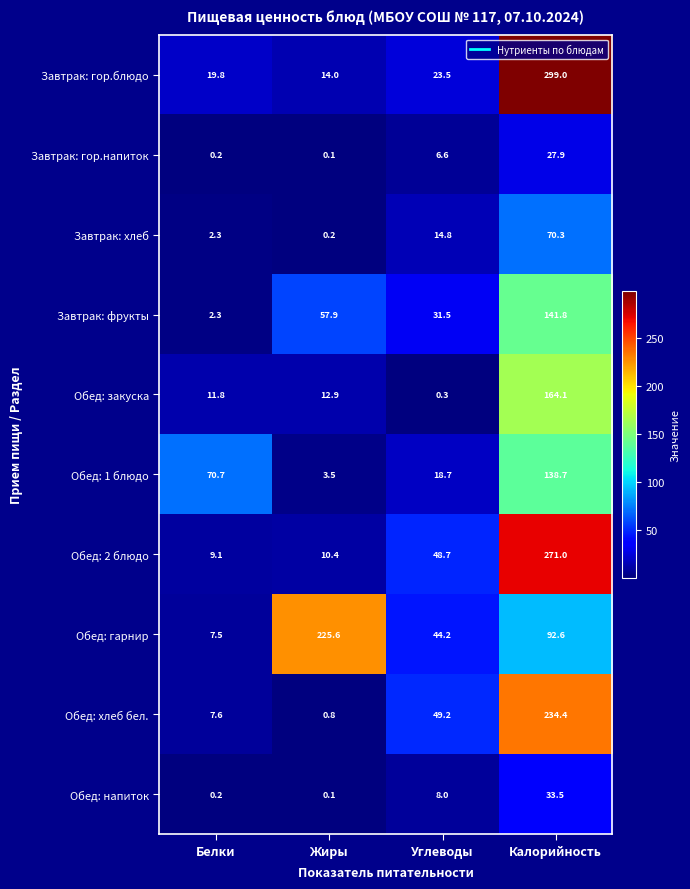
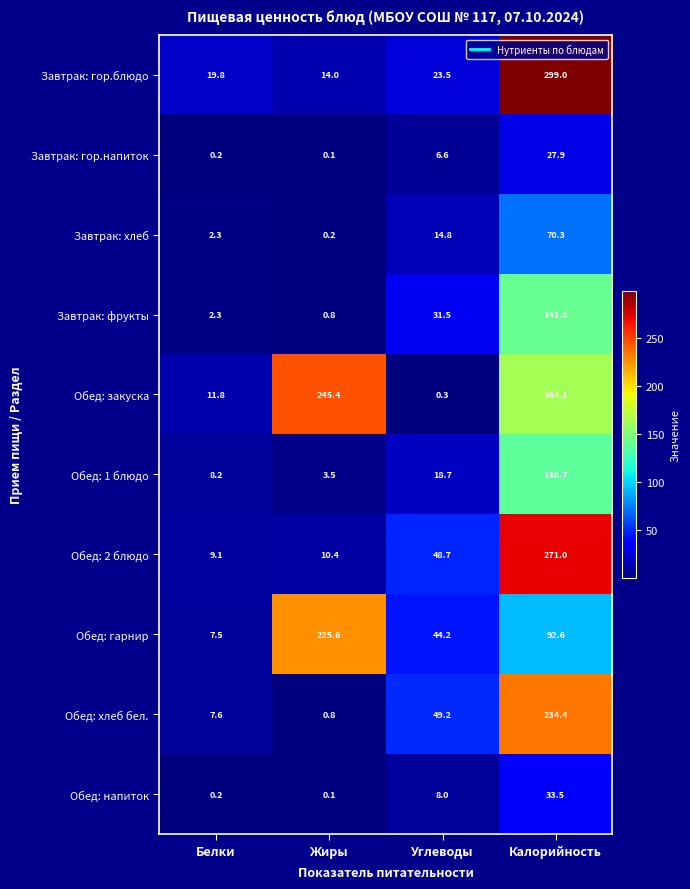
Завтрак: фрукты, Жиры: 57.9 -> 0.8
Обед: закуска, Жиры: 12.9 -> 245.4
Обед: 1 блюдо, Белки: 70.7 -> 8.2
